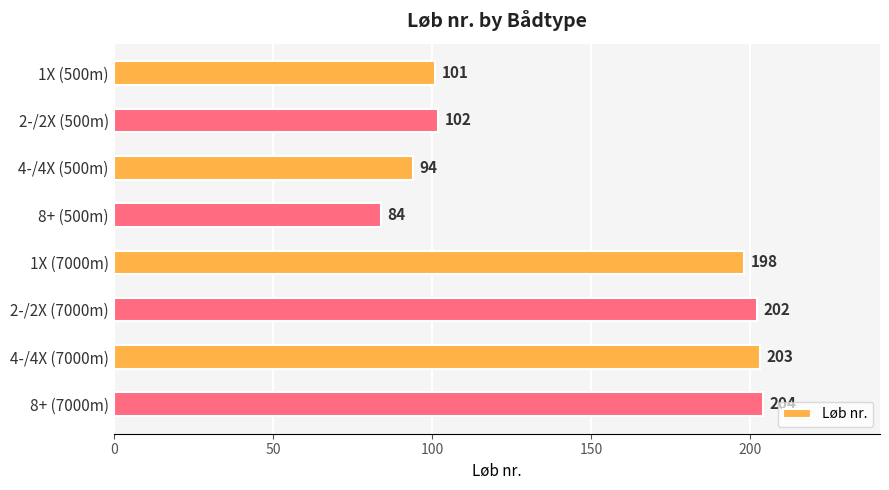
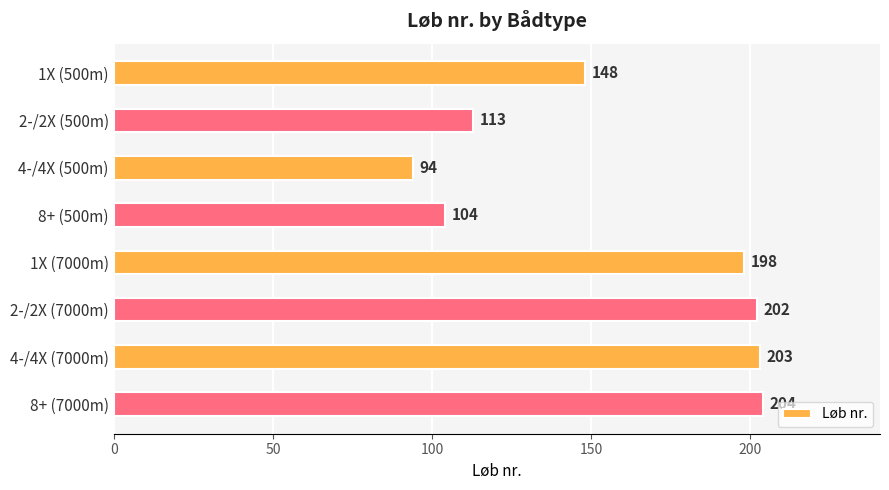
1X (500m): 101 -> 148
2-/2X (500m): 102 -> 113
8+ (500m): 84 -> 104
